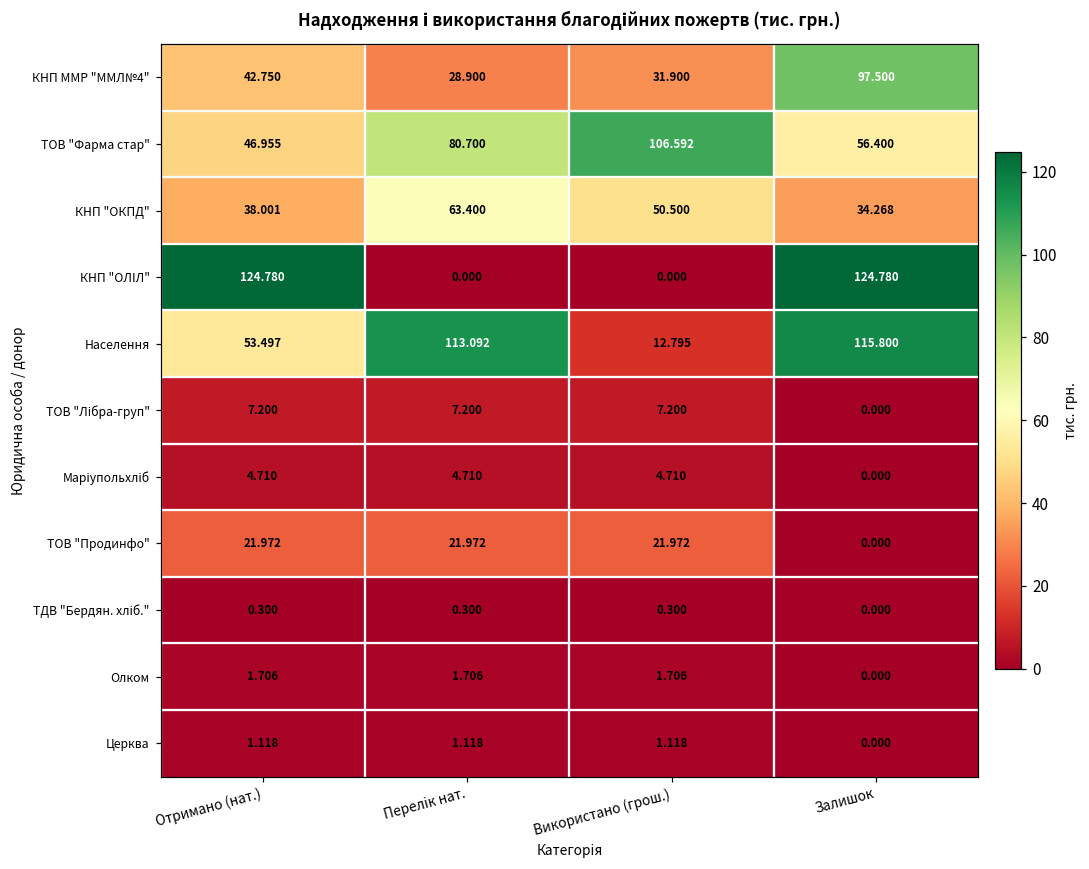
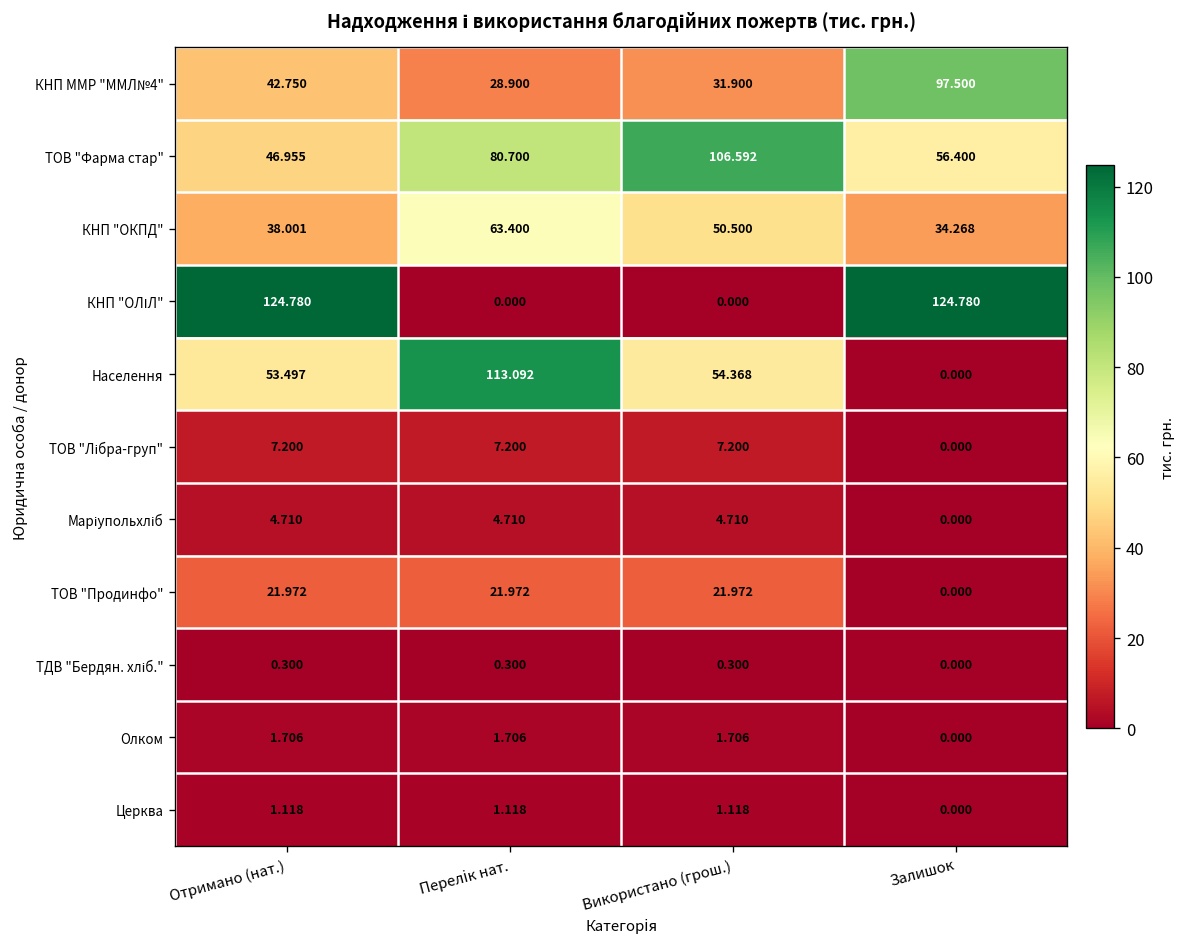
Населення, Використано (грош.): 12.795 -> 54.368
Населення, Залишок: 115.800 -> 0.000
